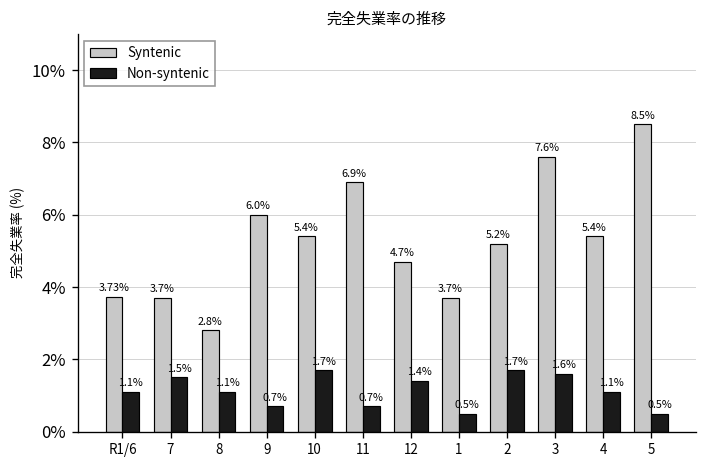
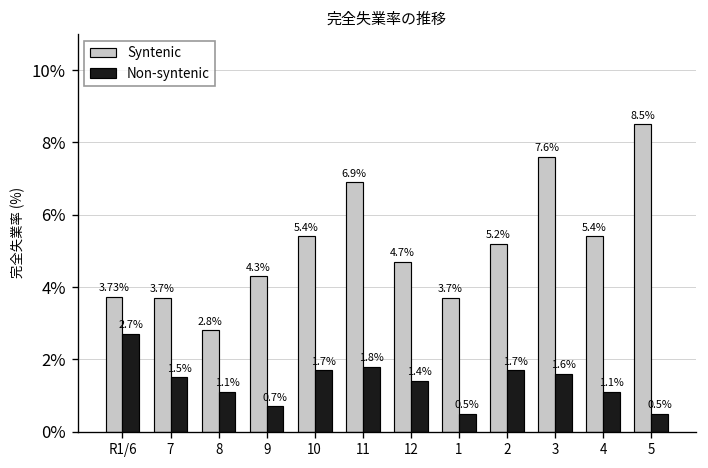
Non-syntenic, R1/6: 1.1% -> 2.7%
Syntenic, 9: 6.0% -> 4.3%
Non-syntenic, 11: 0.7% -> 1.8%
